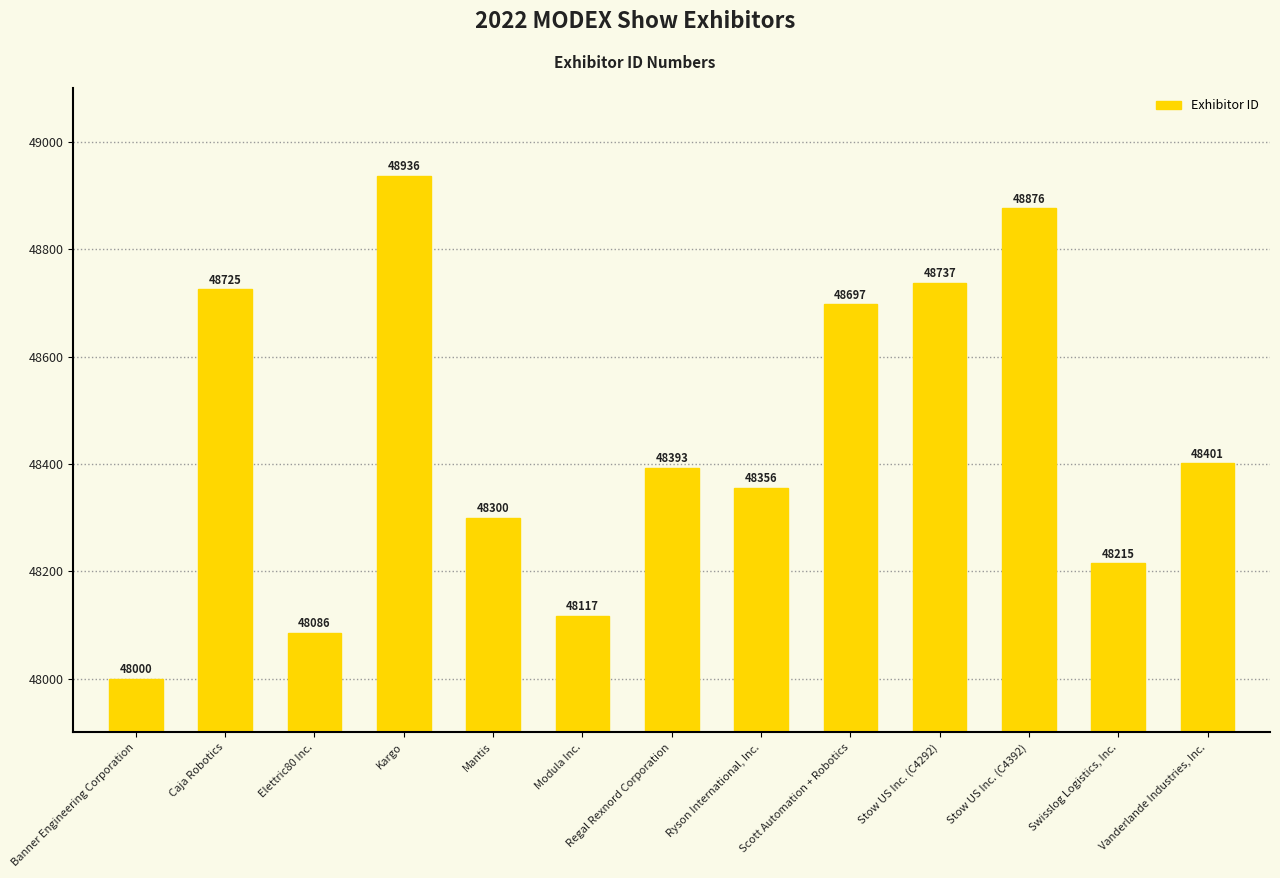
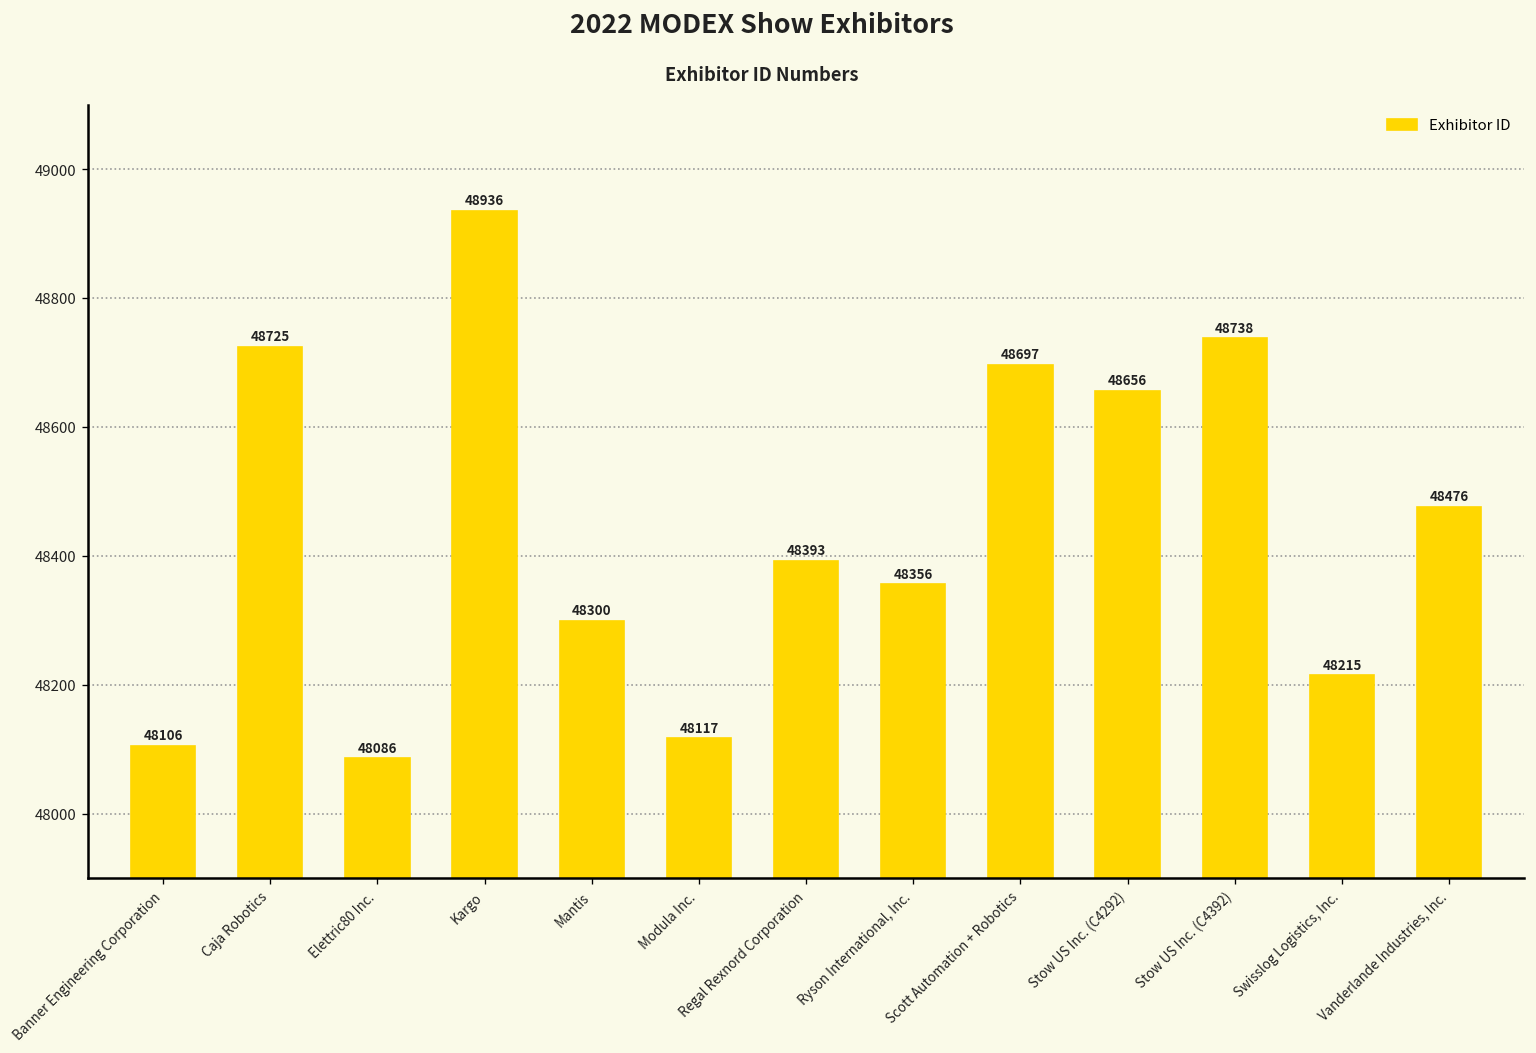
Banner Engineering Corporation: 48000 -> 48106
Stow US Inc. (C4292): 48737 -> 48656
Stow US Inc. (C4392): 48876 -> 48738
Vanderlande Industries, Inc.: 48401 -> 48476
